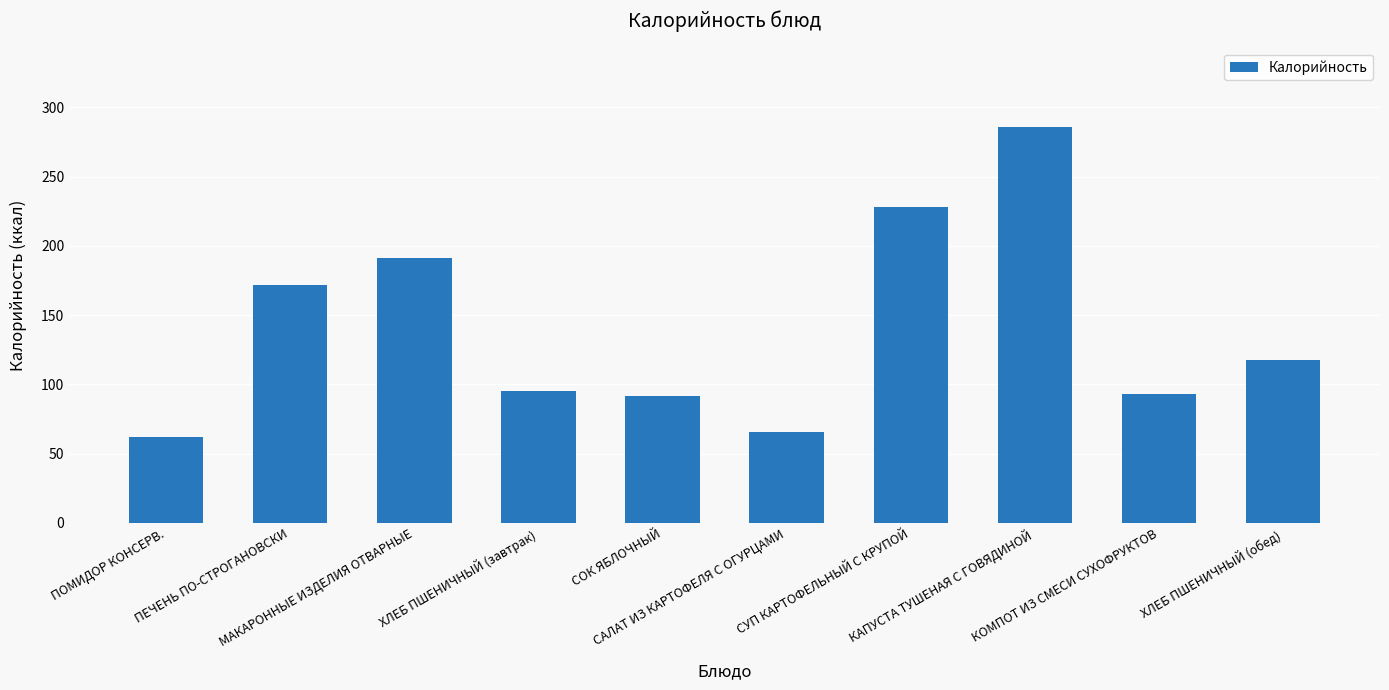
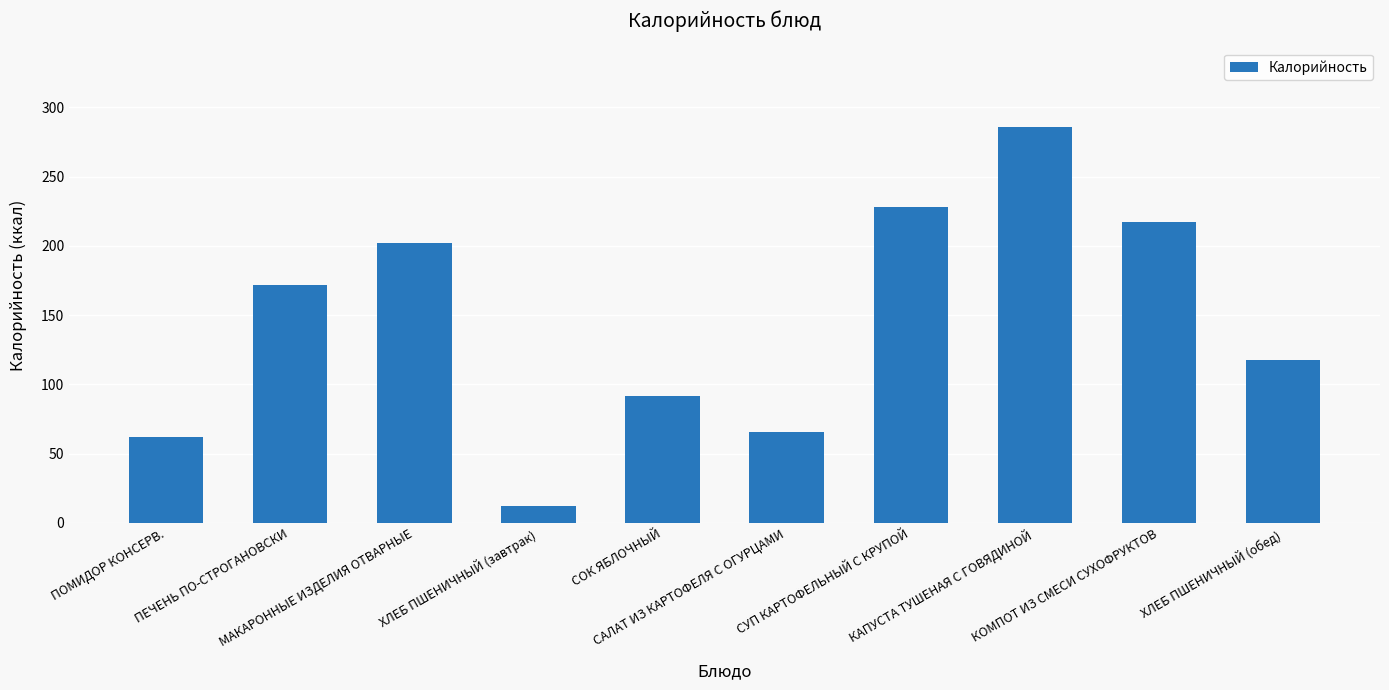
МАКАРОННЫЕ ИЗДЕЛИЯ ОТВАРНЫЕ: 191 -> 202
ХЛЕБ ПШЕНИЧНЫЙ (завтрак): 95 -> 12
КОМПОТ ИЗ СМЕСИ СУХОФРУКТОВ: 93 -> 217
